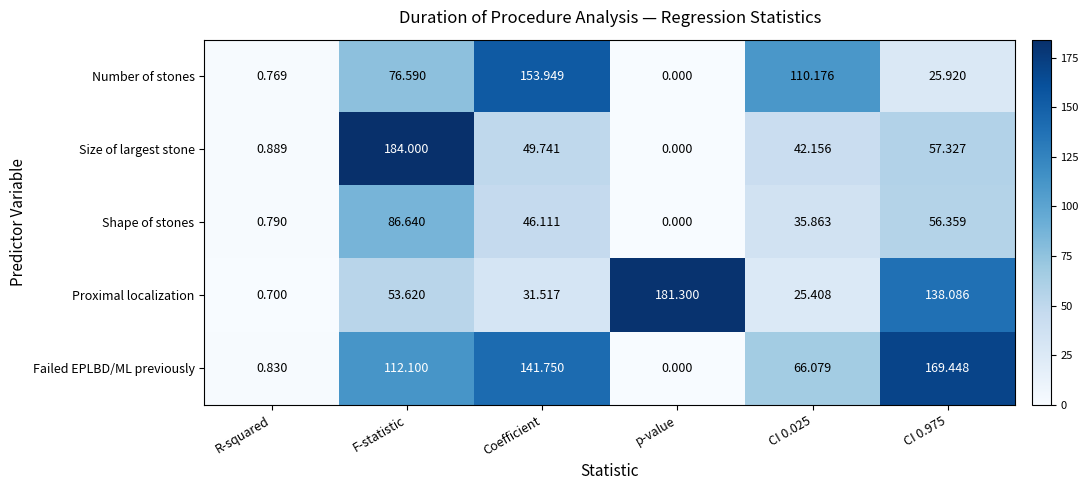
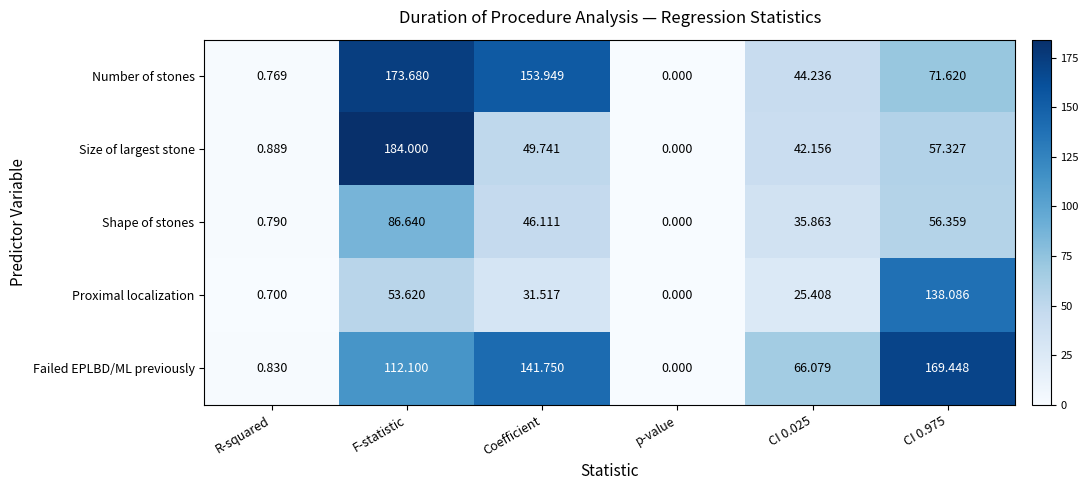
Number of stones, F-statistic: 76.590 -> 173.680
Number of stones, CI 0.025: 110.176 -> 44.236
Number of stones, CI 0.975: 25.920 -> 71.620
Proximal localization, p-value: 181.300 -> 0.000
